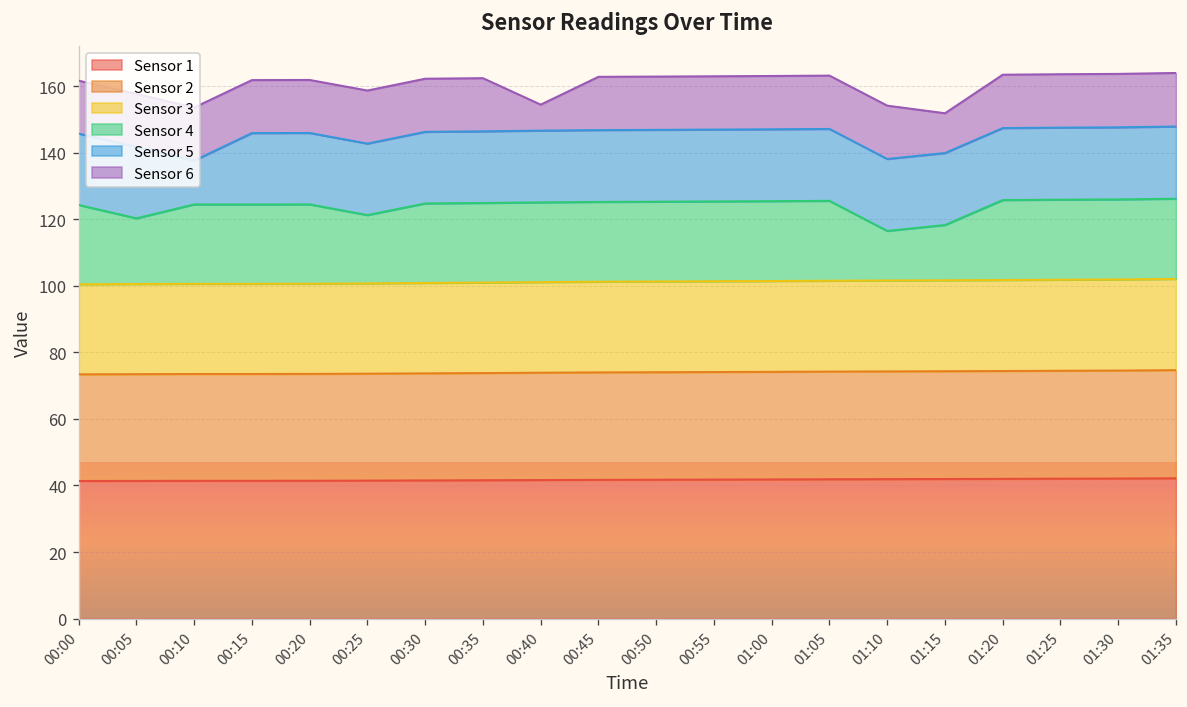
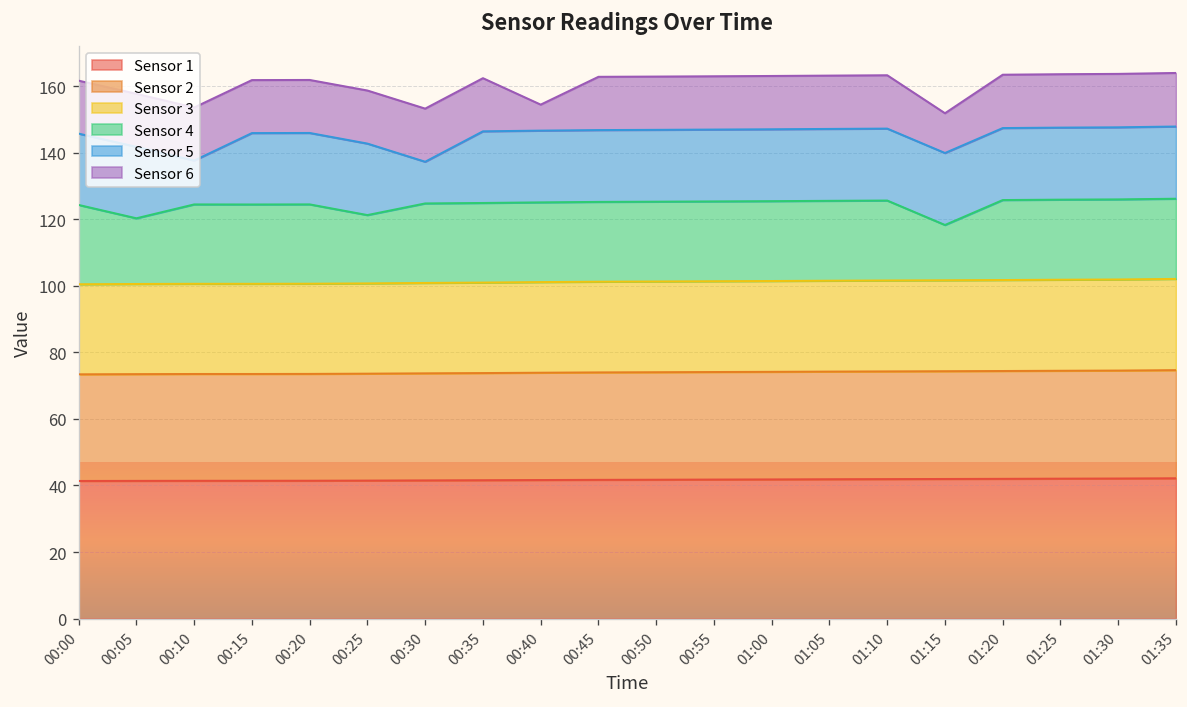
Sensor 5, 00:30: 22 -> 13
Sensor 4, 01:10: 15 -> 24
